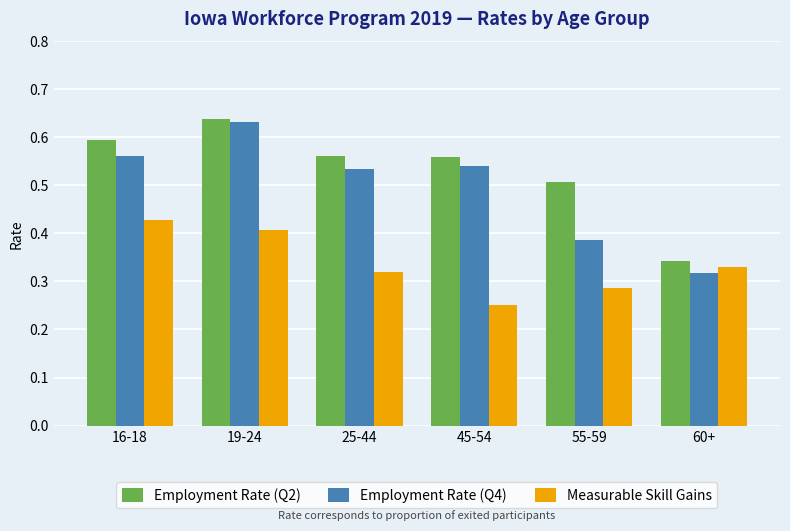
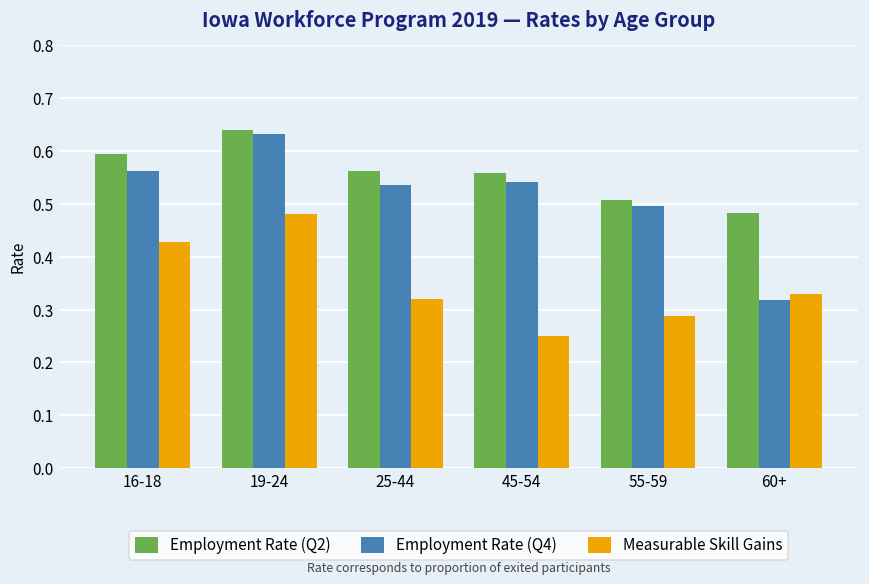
Measurable Skill Gains, 19-24: 0.41 -> 0.48
Employment Rate (Q4), 55-59: 0.39 -> 0.50
Employment Rate (Q2), 60+: 0.34 -> 0.48
